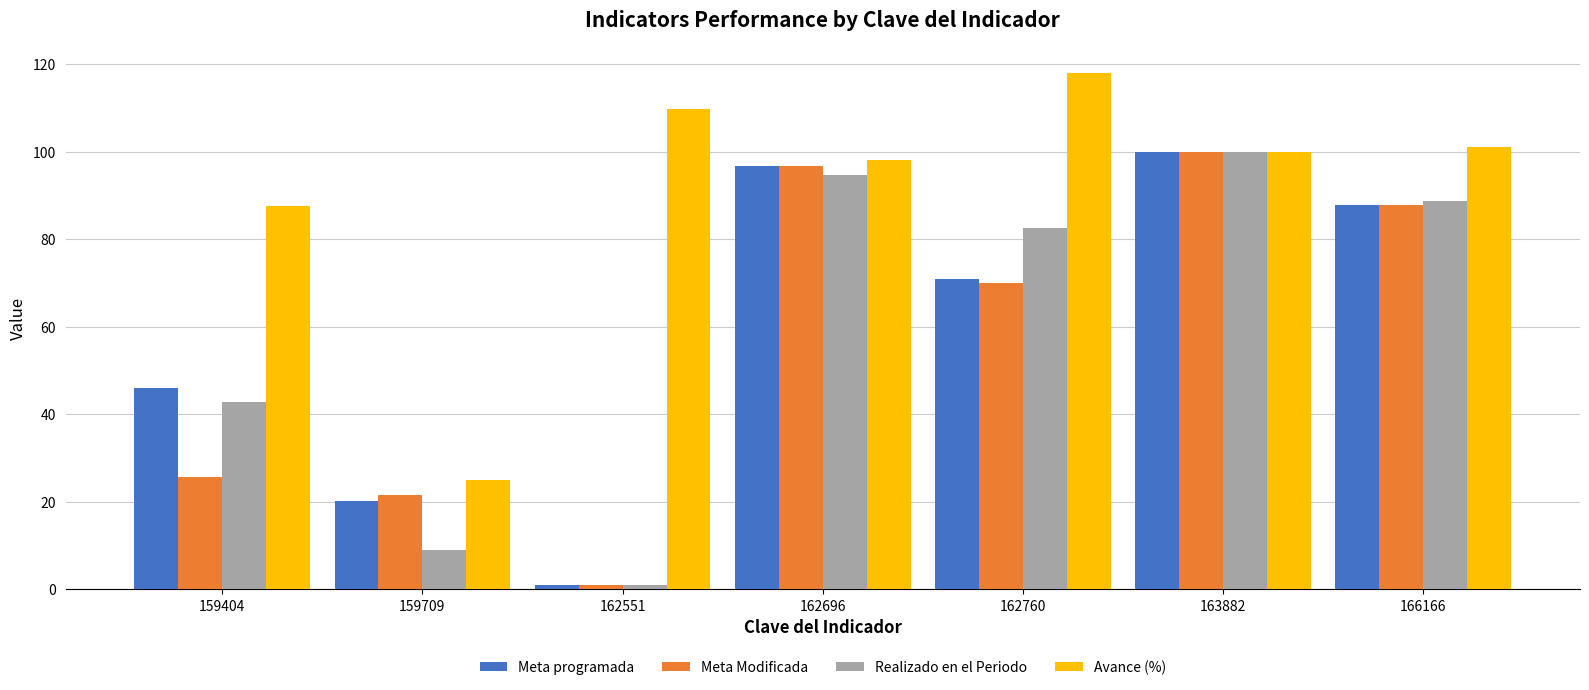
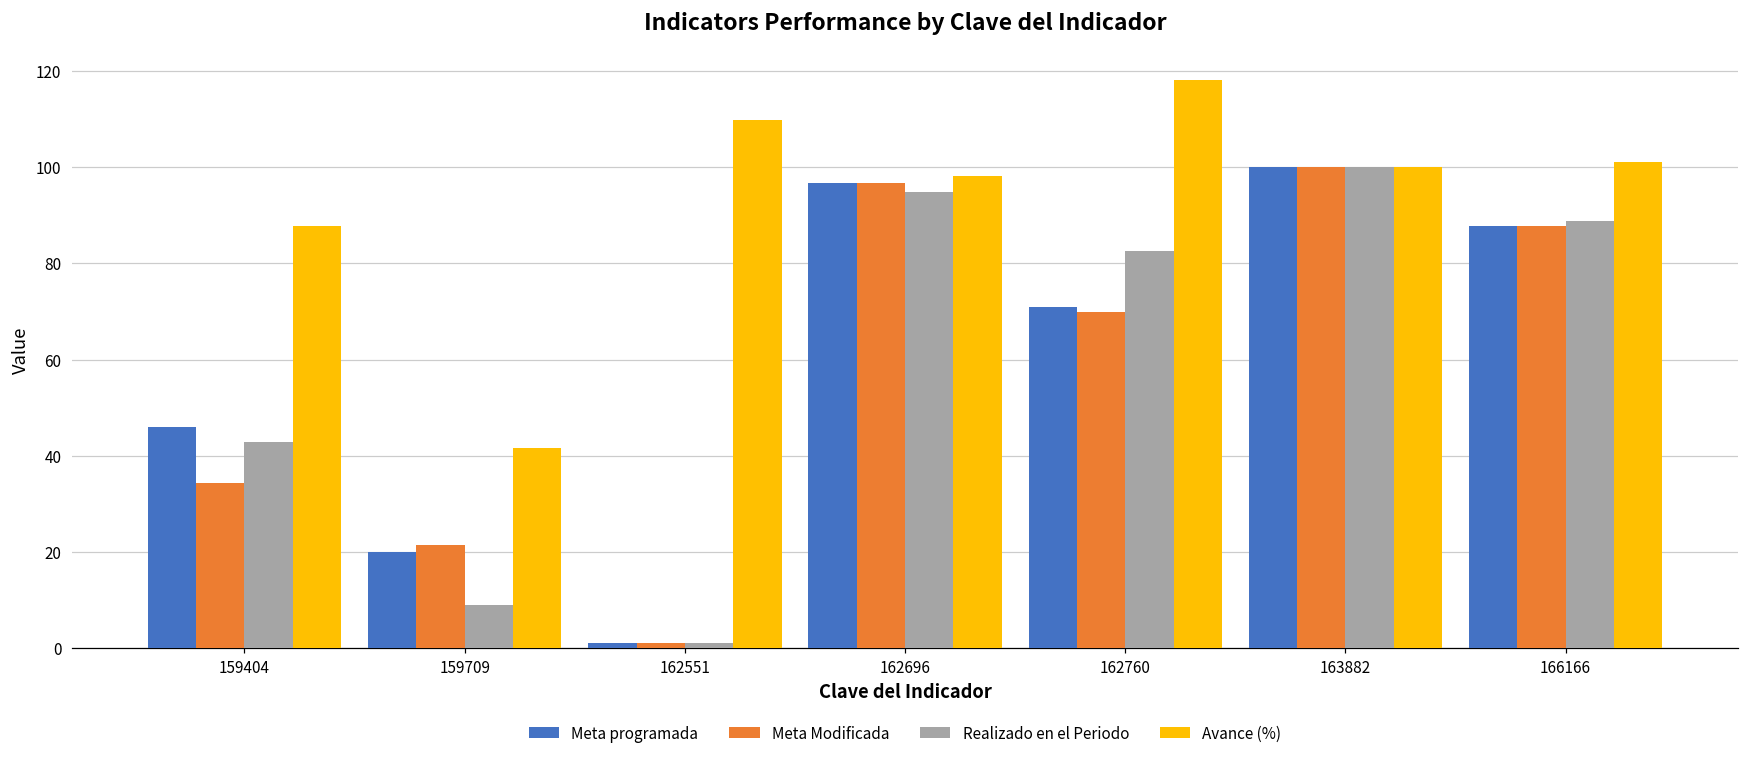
Meta Modificada, 159404: 26 -> 34
Avance (%), 159709: 25 -> 42
